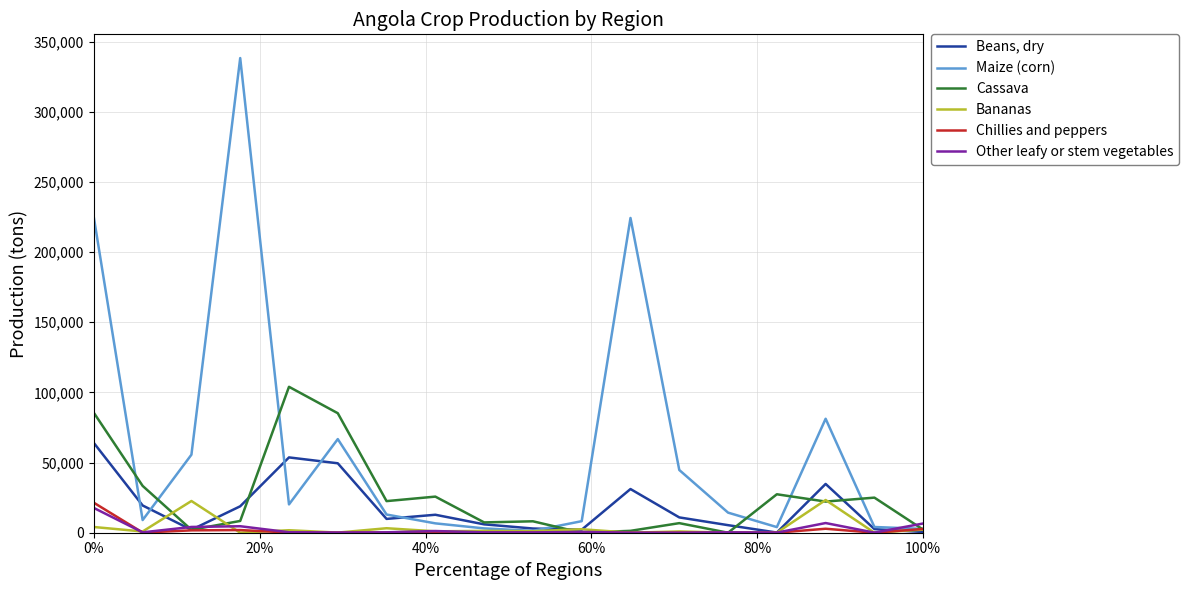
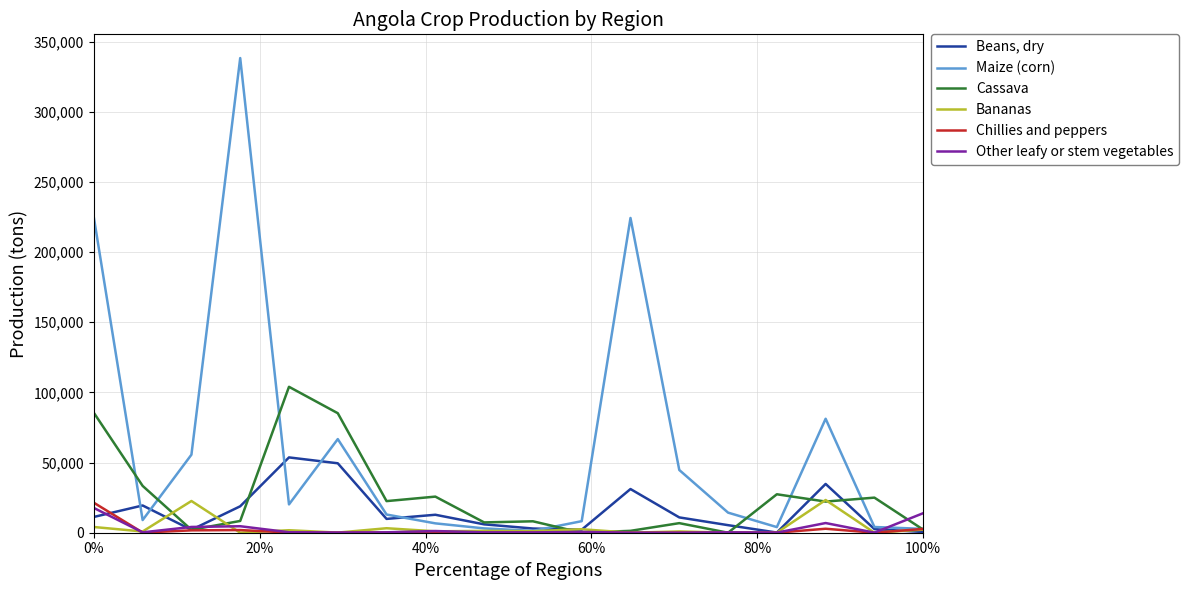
Beans, dry, 0%: 64,000 -> 11,000
Other leafy or stem vegetables, 100%: 7,000 -> 14,000
